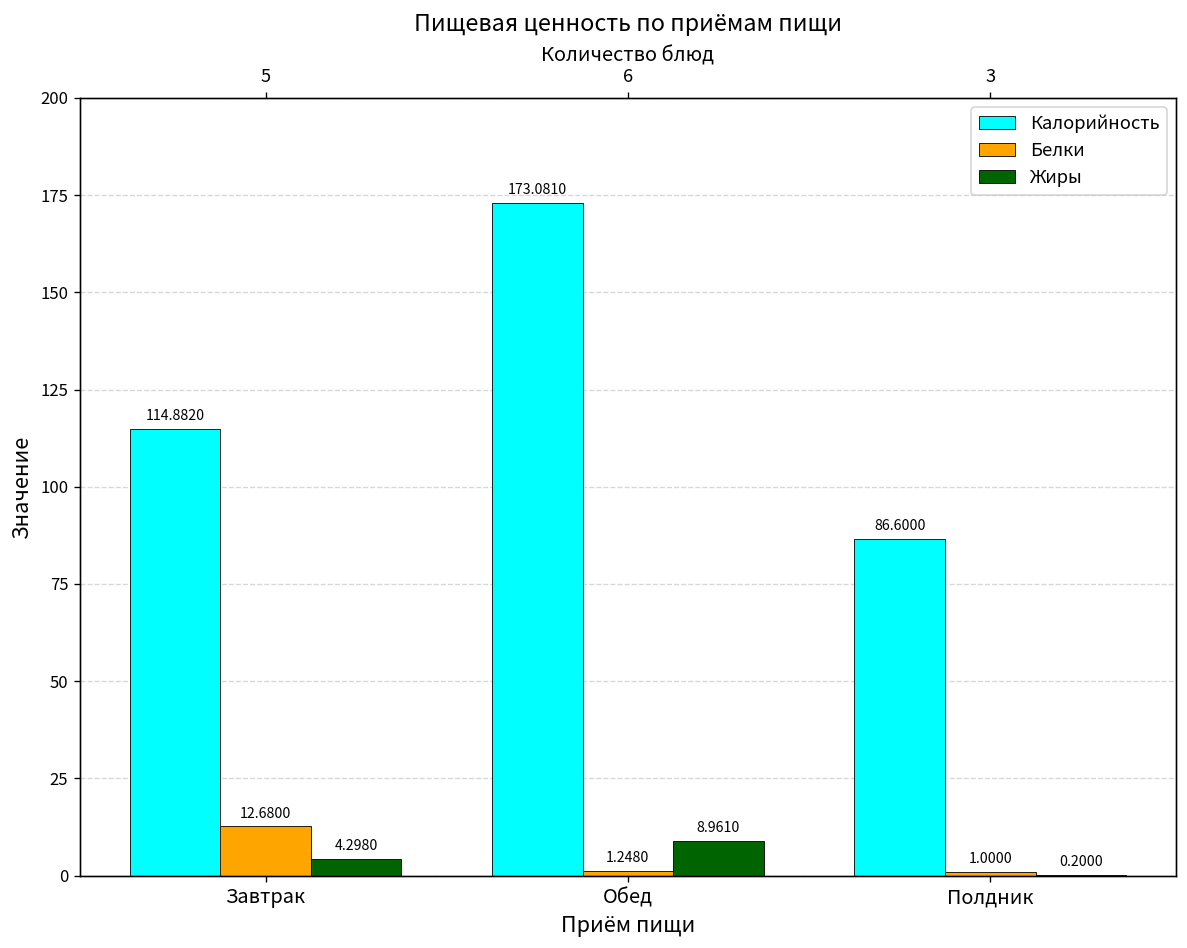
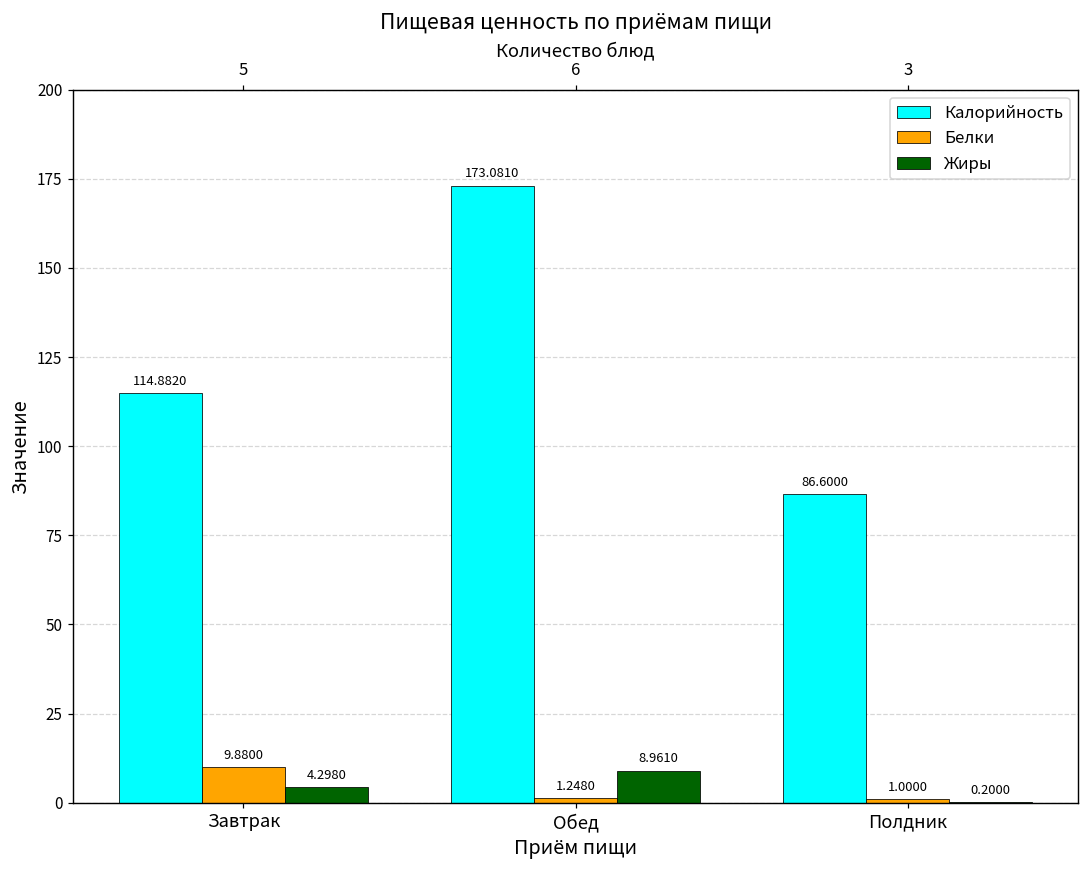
Белки, Завтрак: 12.6800 -> 9.8800
